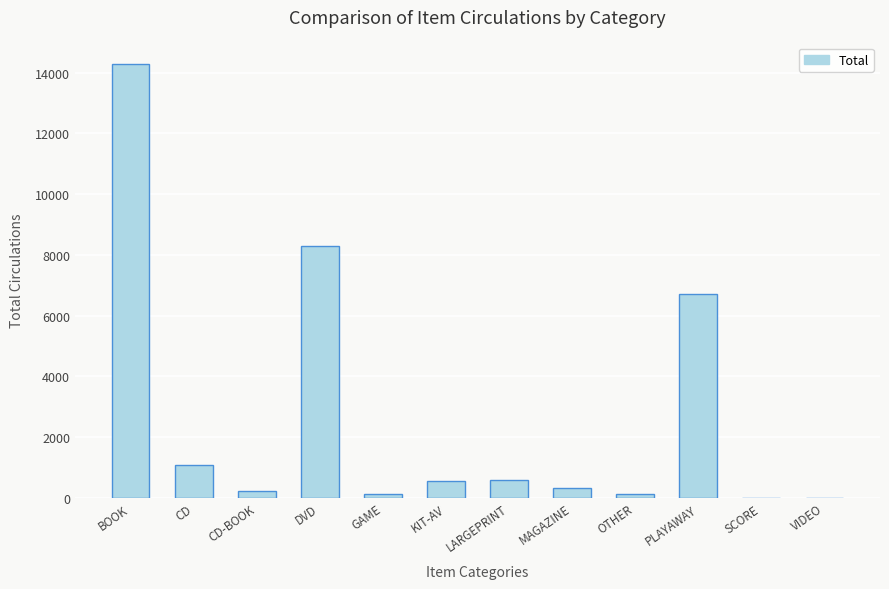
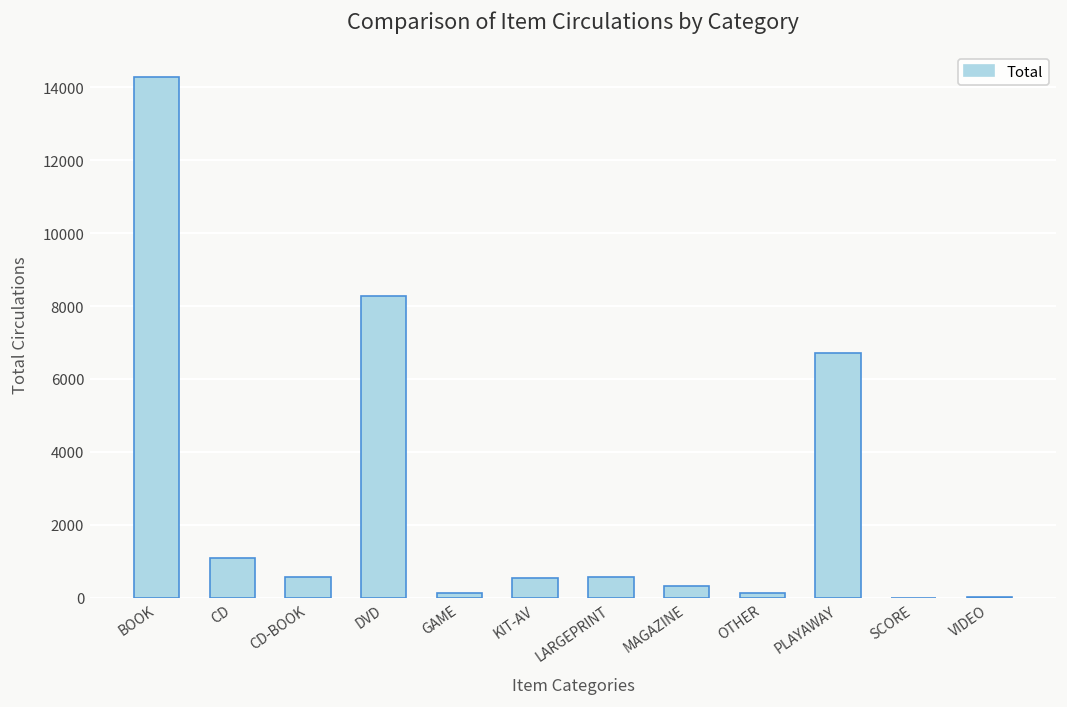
CD-BOOK: 200 -> 600
